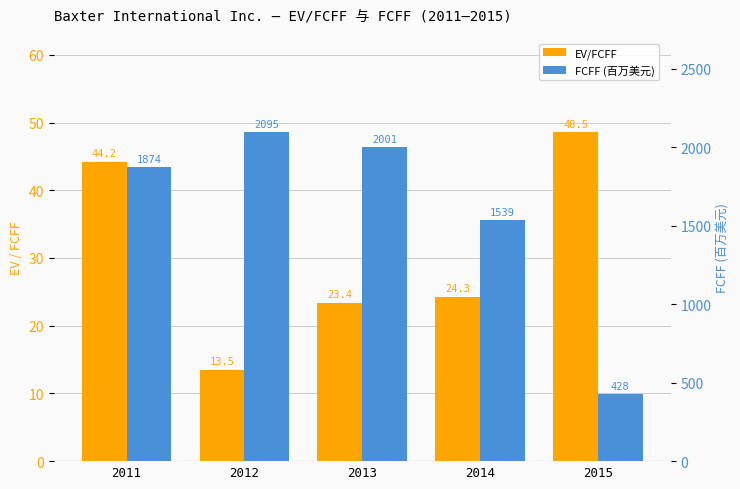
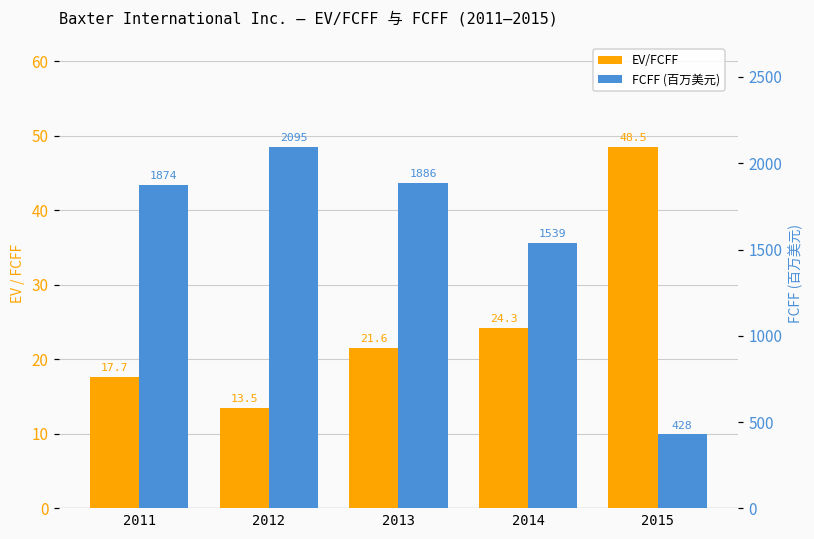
EV/FCFF, 2011: 44.2 -> 17.7
EV/FCFF, 2013: 23.4 -> 21.6
FCFF (百万美元), 2013: 2001 -> 1886
